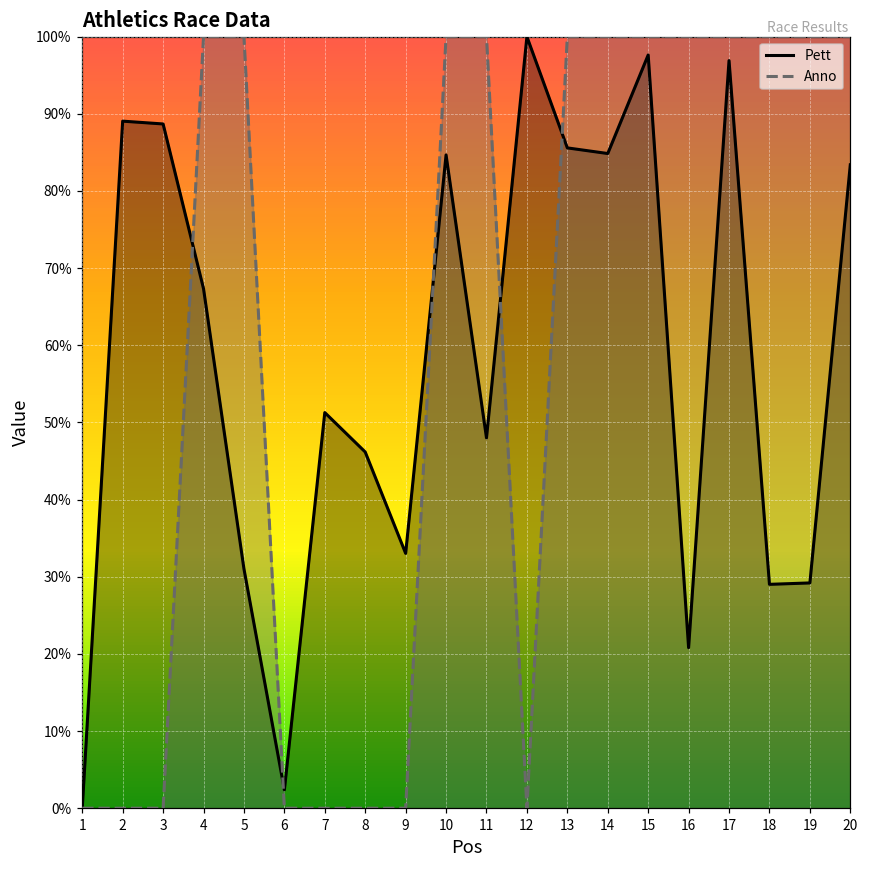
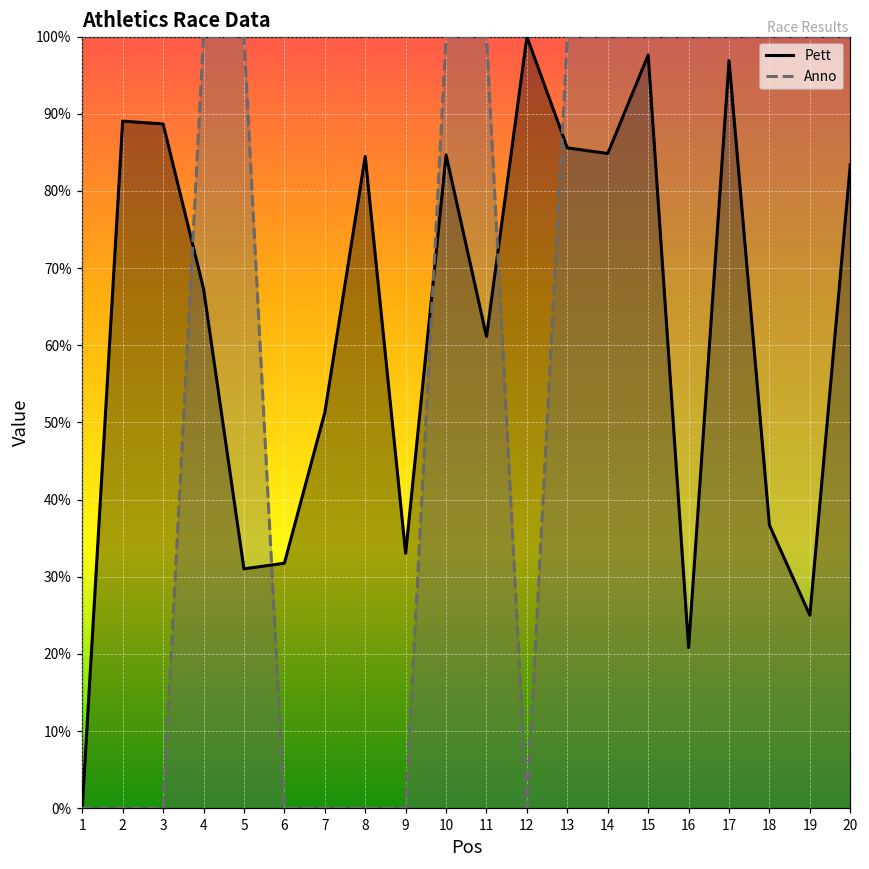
Pett, 6: 2% -> 32%
Pett, 8: 46% -> 84%
Pett, 11: 48% -> 61%
Pett, 18: 29% -> 37%
Pett, 19: 29% -> 25%
